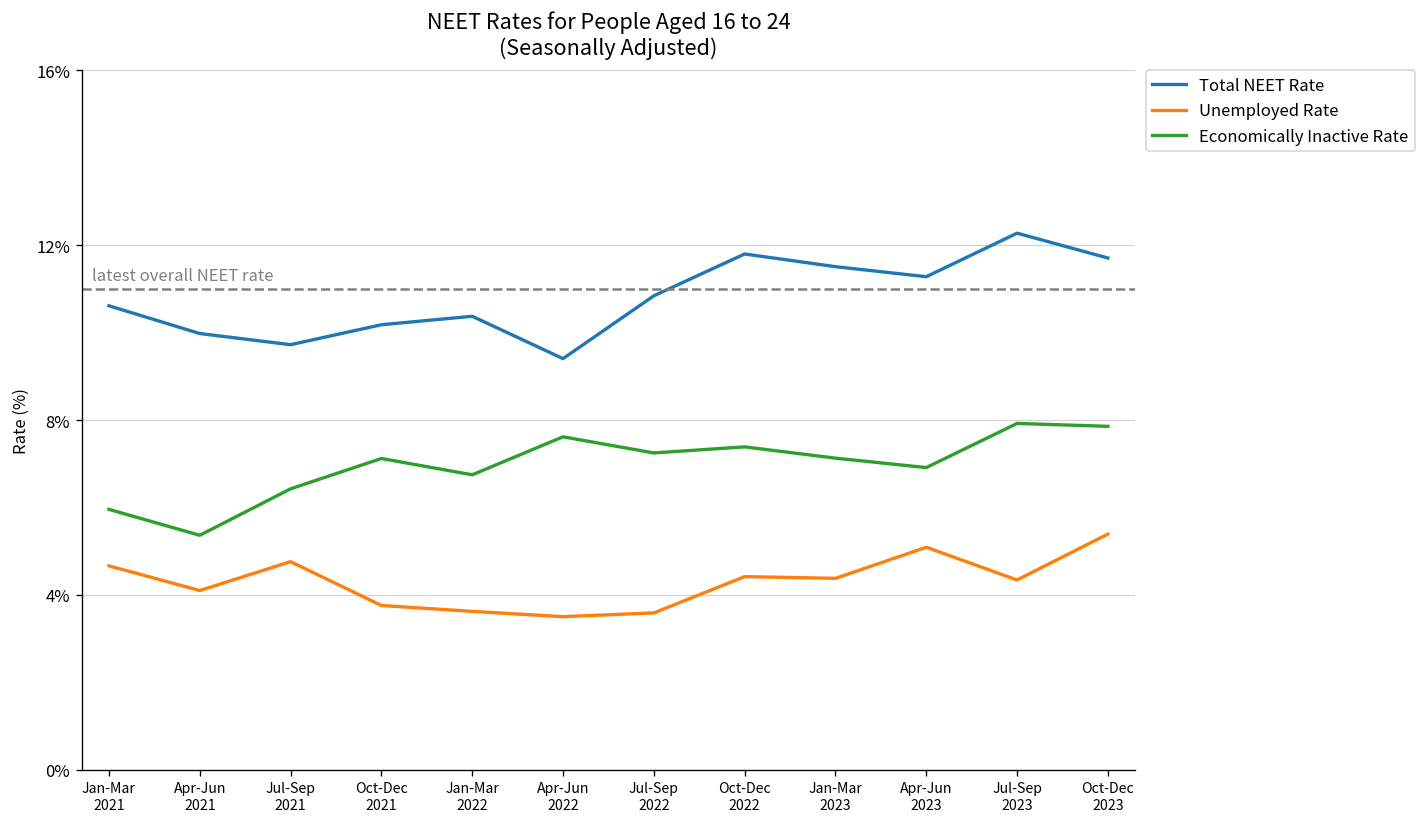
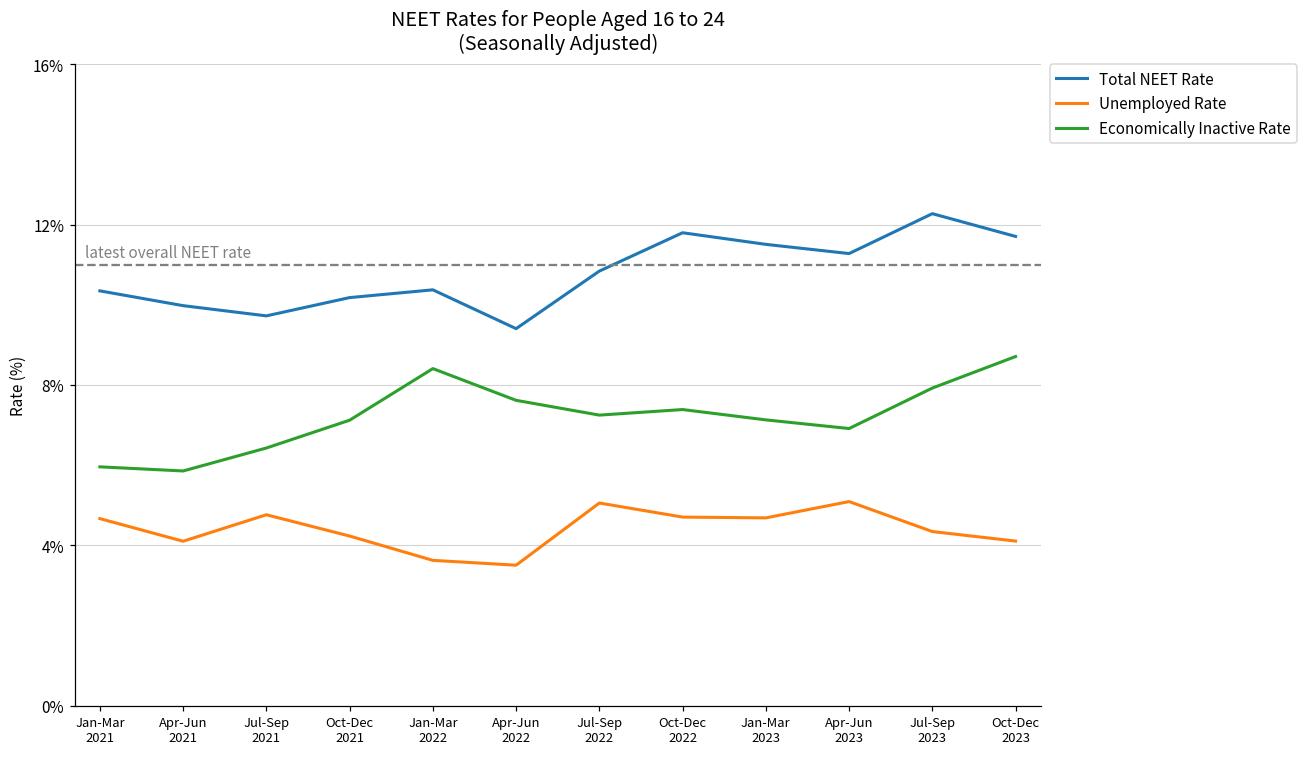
Total NEET Rate, Jan-Mar 2021: 10.6% -> 10.3%
Economically Inactive Rate, Apr-Jun 2021: 5.4% -> 5.9%
Unemployed Rate, Oct-Dec 2021: 3.8% -> 4.2%
Economically Inactive Rate, Jan-Mar 2022: 6.7% -> 8.4%
Unemployed Rate, Jul-Sep 2022: 3.6% -> 5.1%
Unemployed Rate, Oct-Dec 2022: 4.4% -> 4.7%
Unemployed Rate, Jan-Mar 2023: 4.4% -> 4.7%
Unemployed Rate, Oct-Dec 2023: 5.4% -> 4.1%
Economically Inactive Rate, Oct-Dec 2023: 7.9% -> 8.7%
